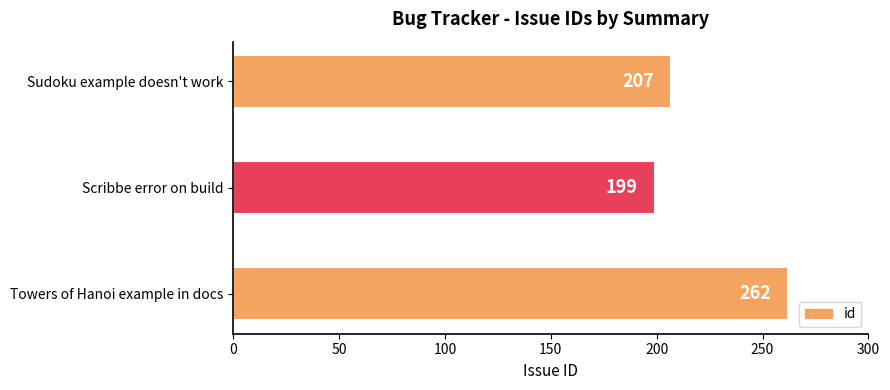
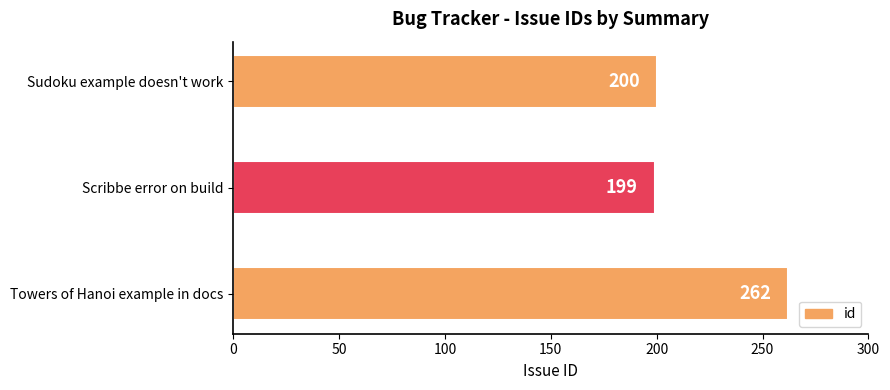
Sudoku example doesn't work: 207 -> 200
